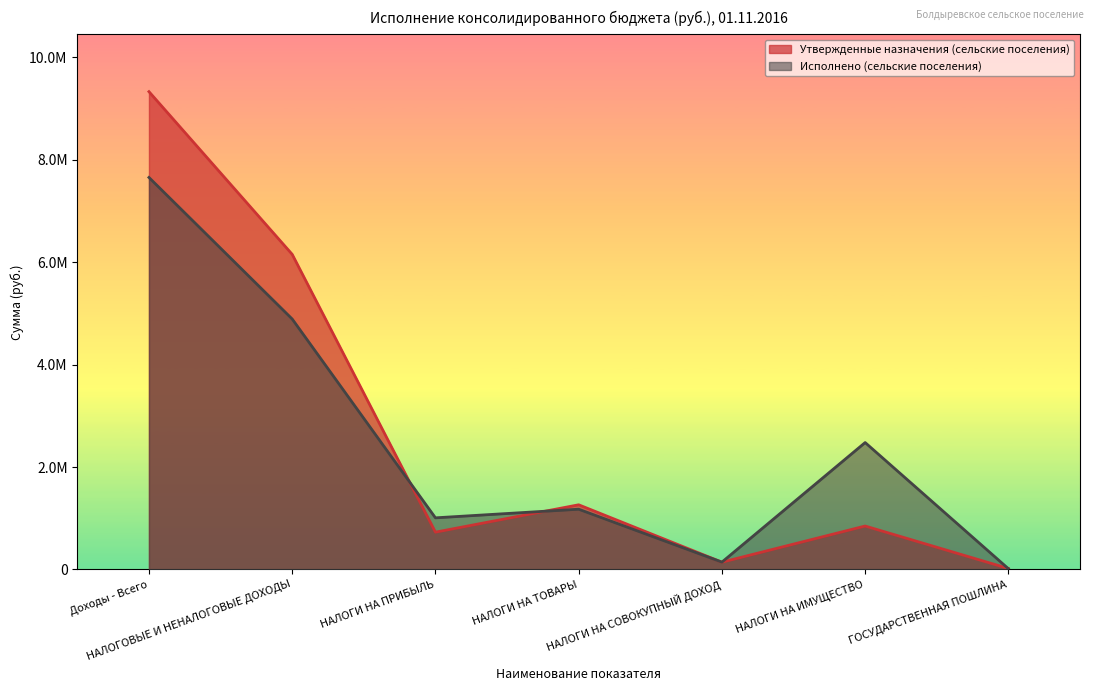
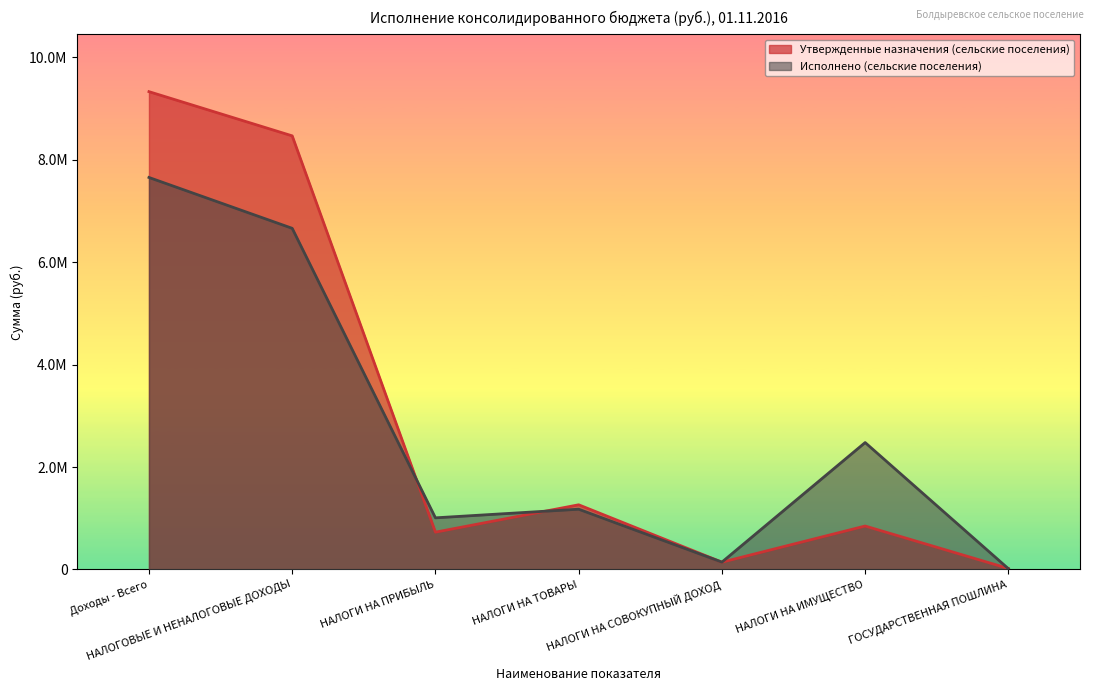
Утвержденные назначения (сельские поселения), НАЛОГОВЫЕ И НЕНАЛОГОВЫЕ ДОХОДЫ: 6200000 -> 8500000
Исполнено (сельские поселения), НАЛОГОВЫЕ И НЕНАЛОГОВЫЕ ДОХОДЫ: 4900000 -> 6700000
